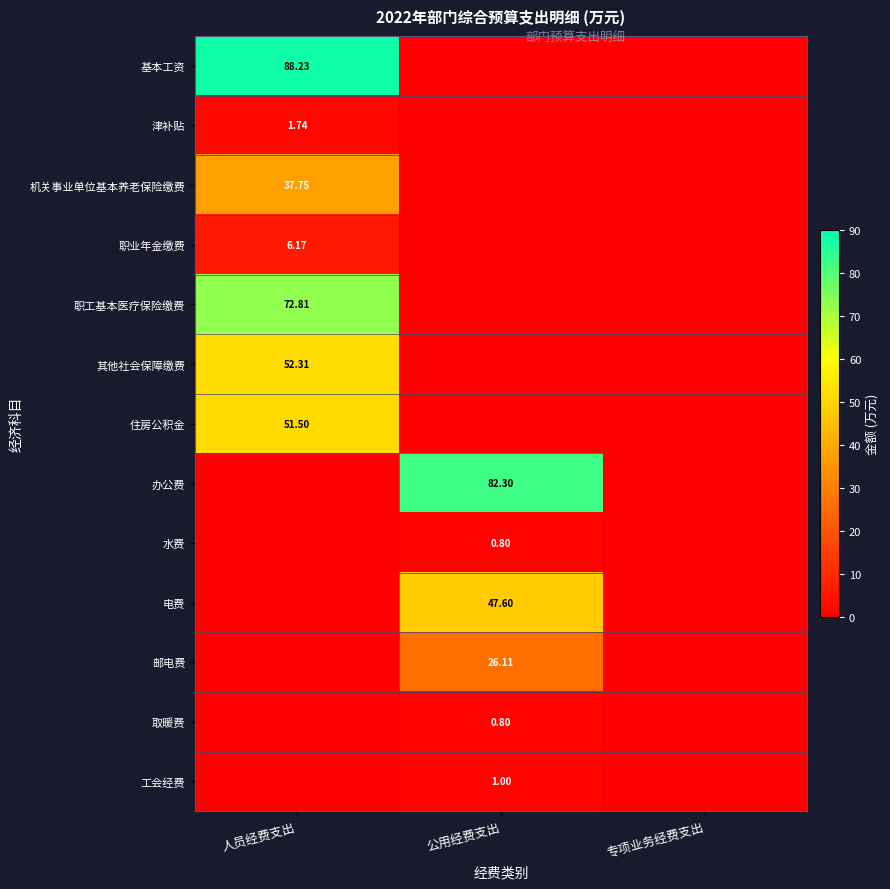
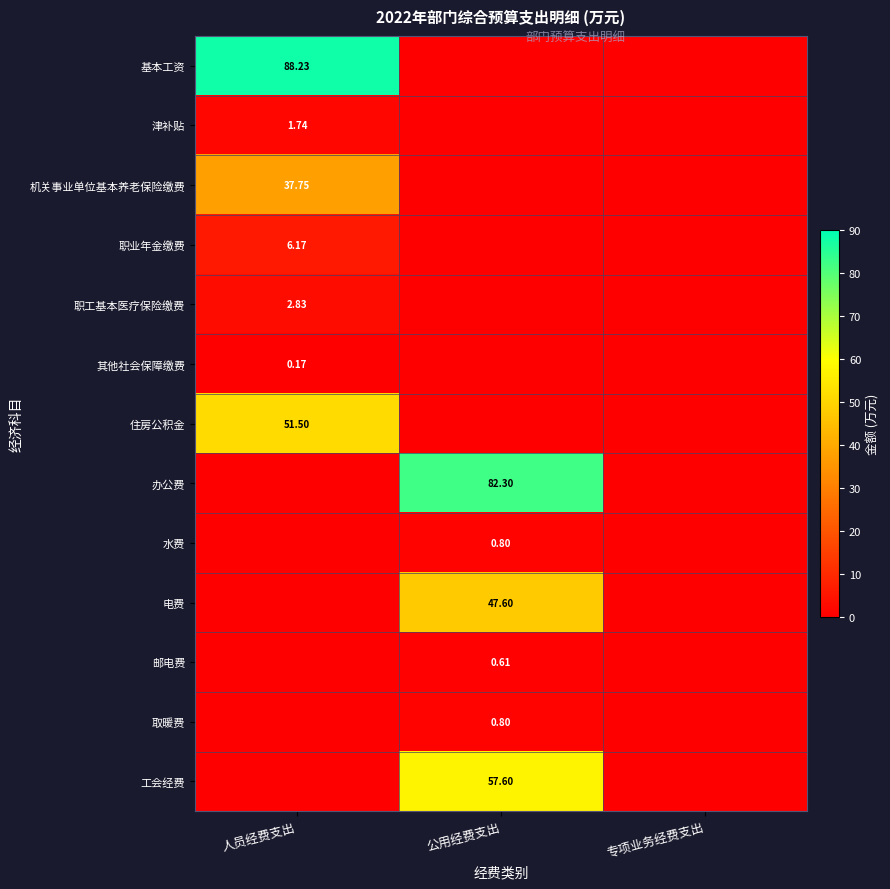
职工基本医疗保险缴费, 人员经费支出: 72.81 -> 2.83
其他社会保障缴费, 人员经费支出: 52.31 -> 0.17
邮电费, 公用经费支出: 26.11 -> 0.61
工会经费, 公用经费支出: 1.00 -> 57.60
